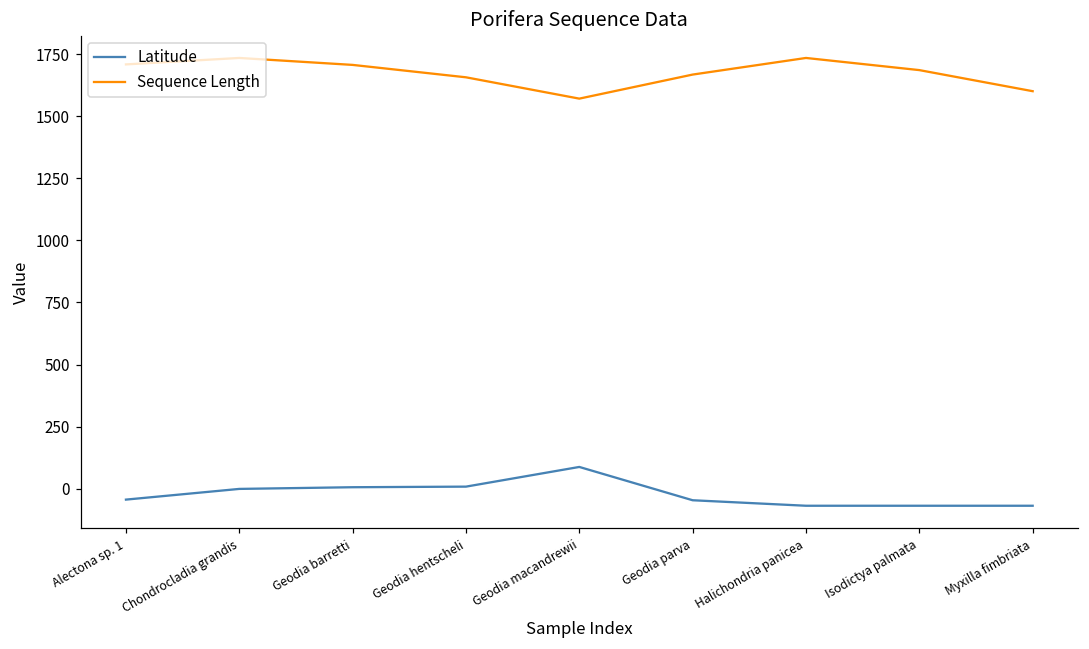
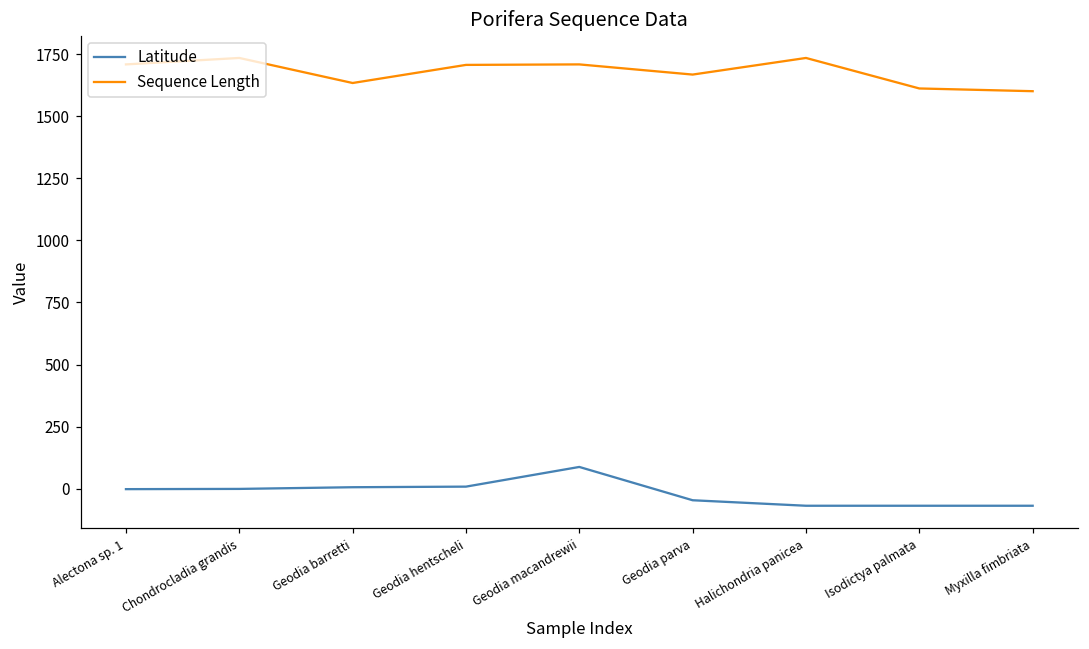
Latitude, Alectona sp. 1: -40 -> 0
Sequence Length, Geodia barretti: 1710 -> 1640
Sequence Length, Geodia hentscheli: 1660 -> 1710
Sequence Length, Geodia macandrewii: 1570 -> 1710
Sequence Length, Isodictya palmata: 1690 -> 1610
